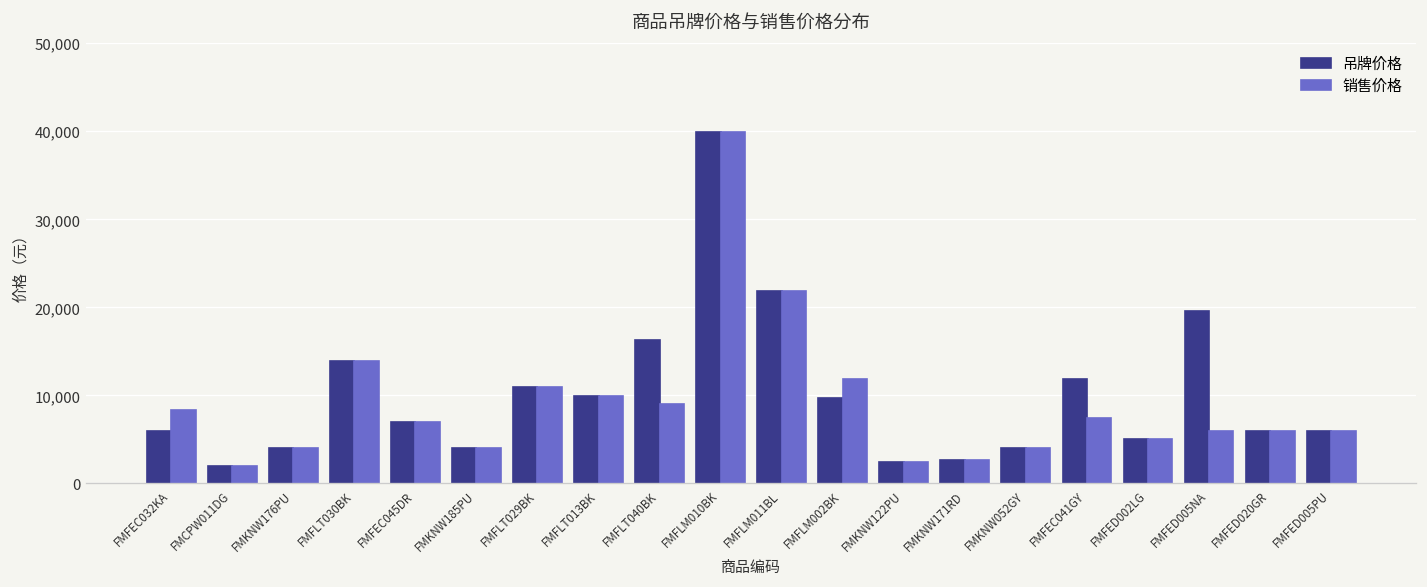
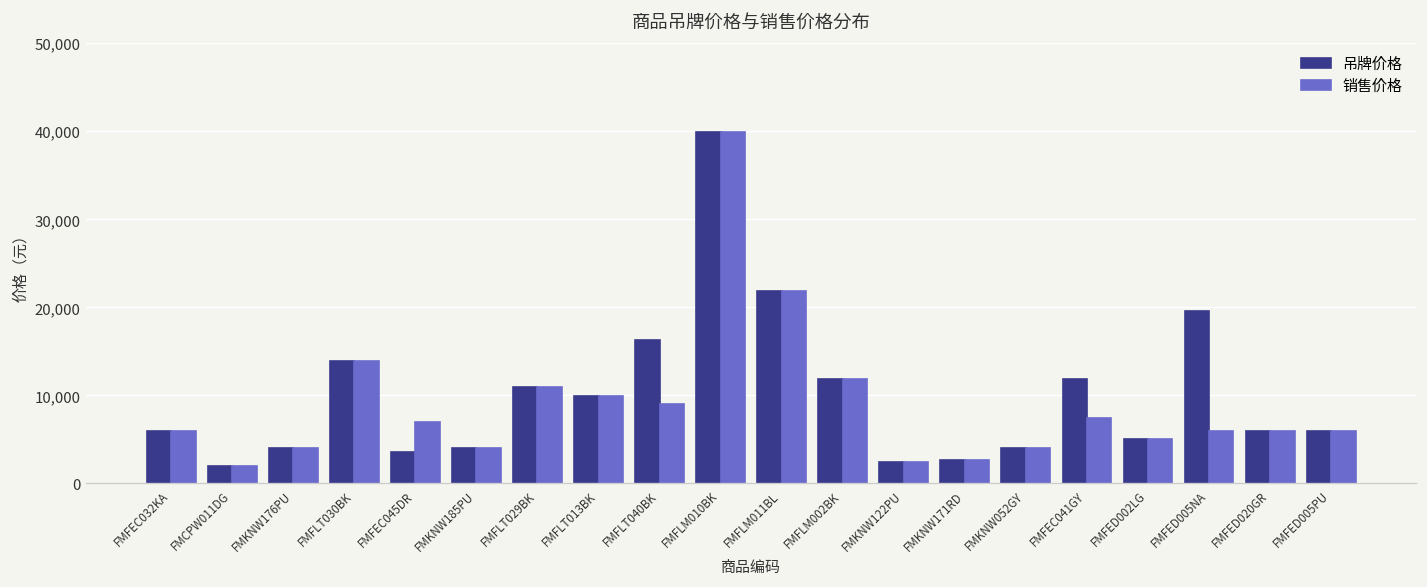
销售价格, FMFEC032KA: 8,000 -> 6,000
吊牌价格, FMFEC045DR: 7,000 -> 4,000
吊牌价格, FMFLM002BK: 10,000 -> 12,000
